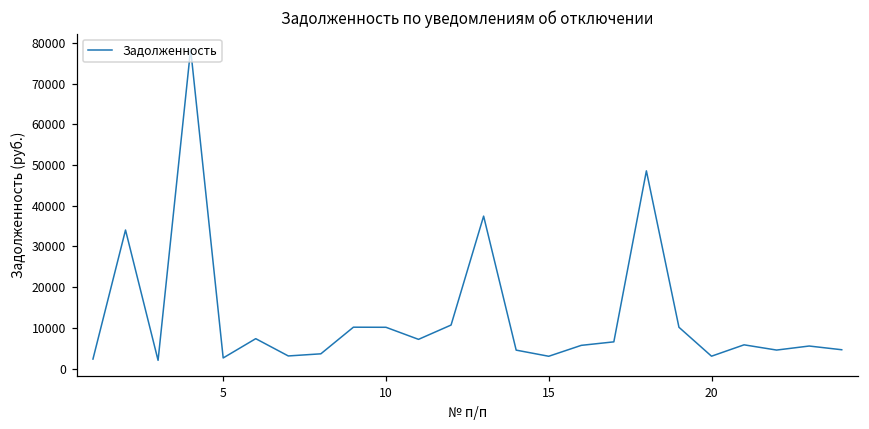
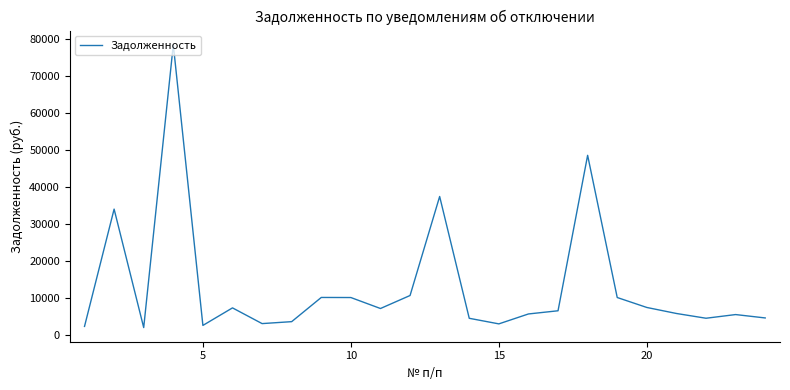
20: 3000 -> 7000
